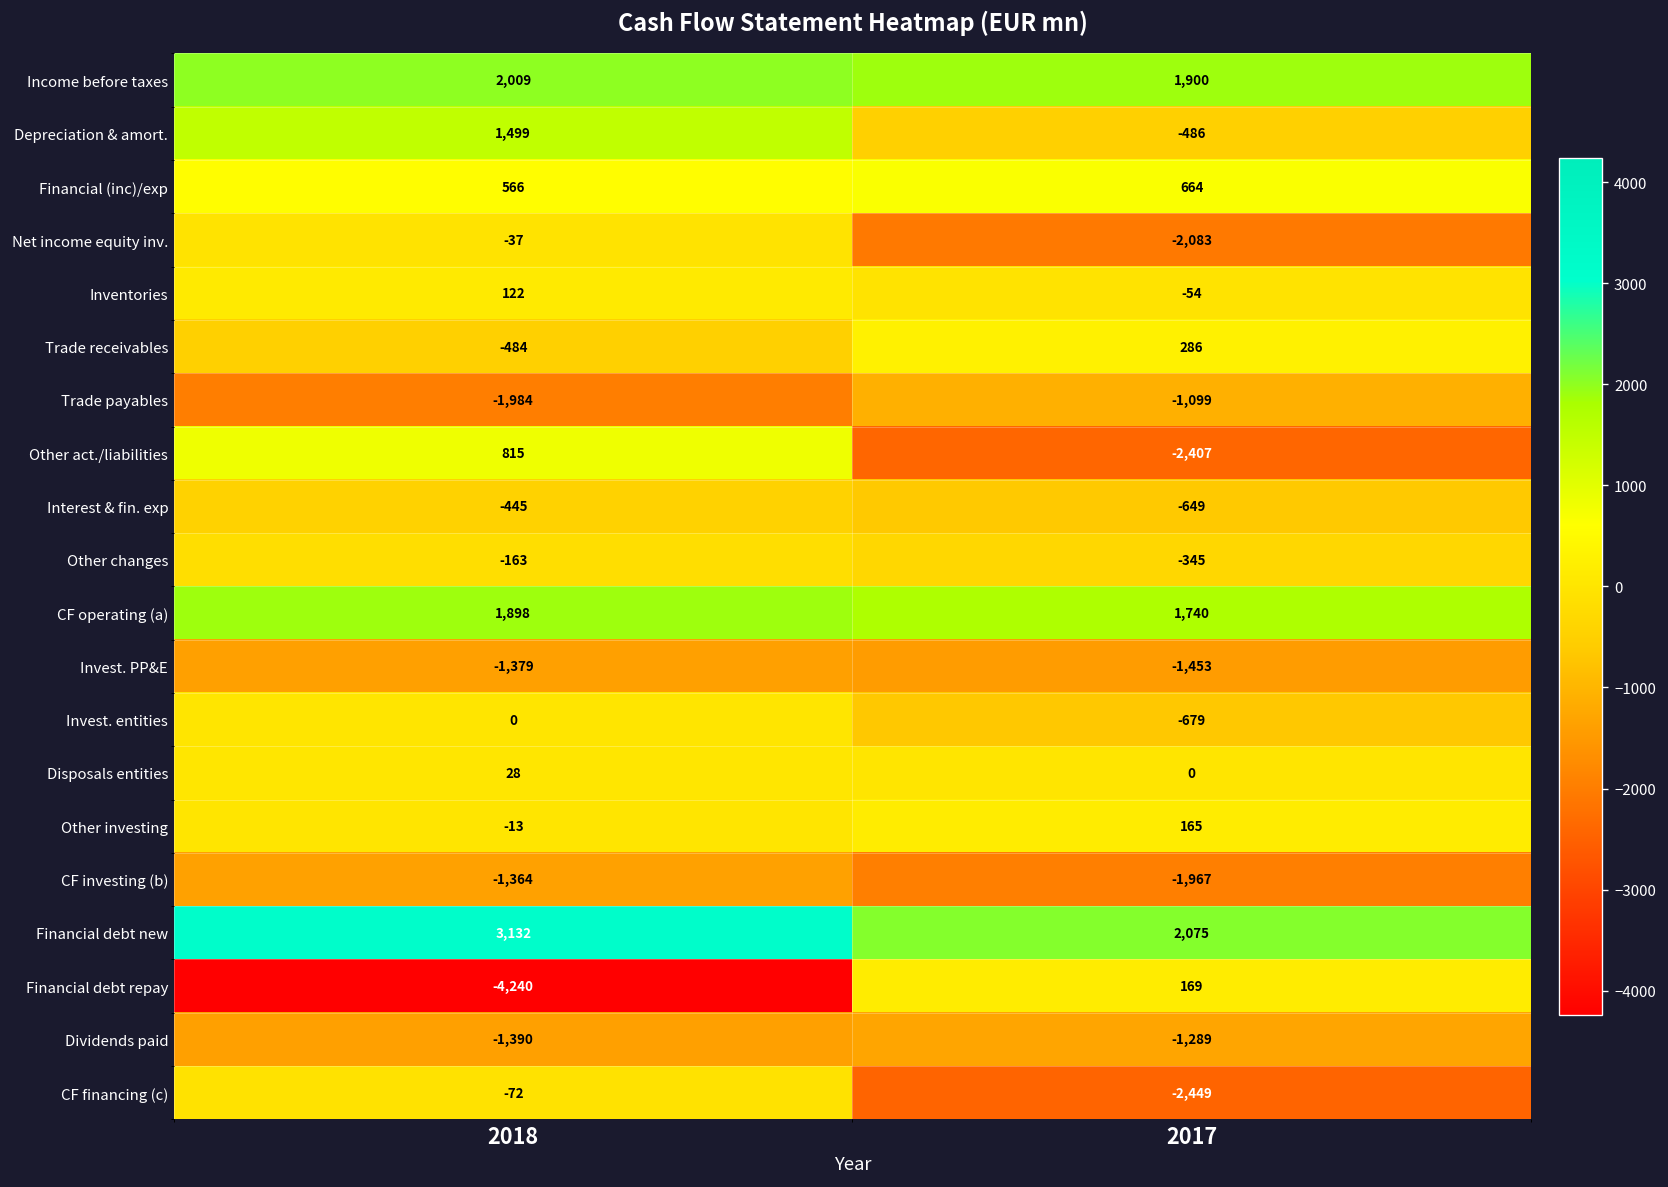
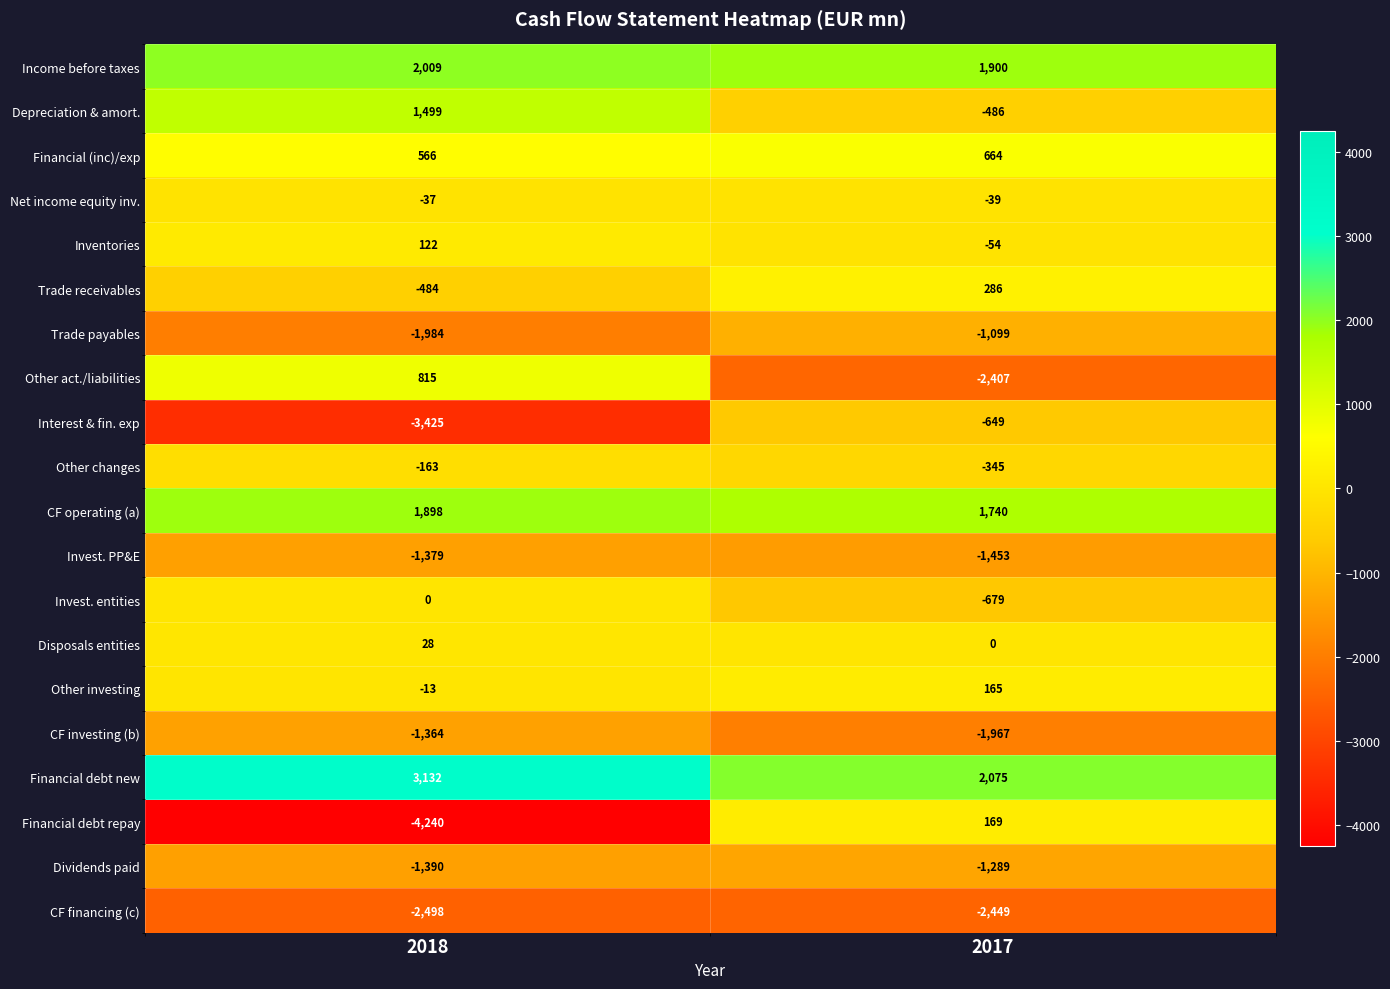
Net income equity inv., 2017: -2,083 -> -39
Interest & fin. exp, 2018: -445 -> -3,425
CF financing (c), 2018: -72 -> -2,498
